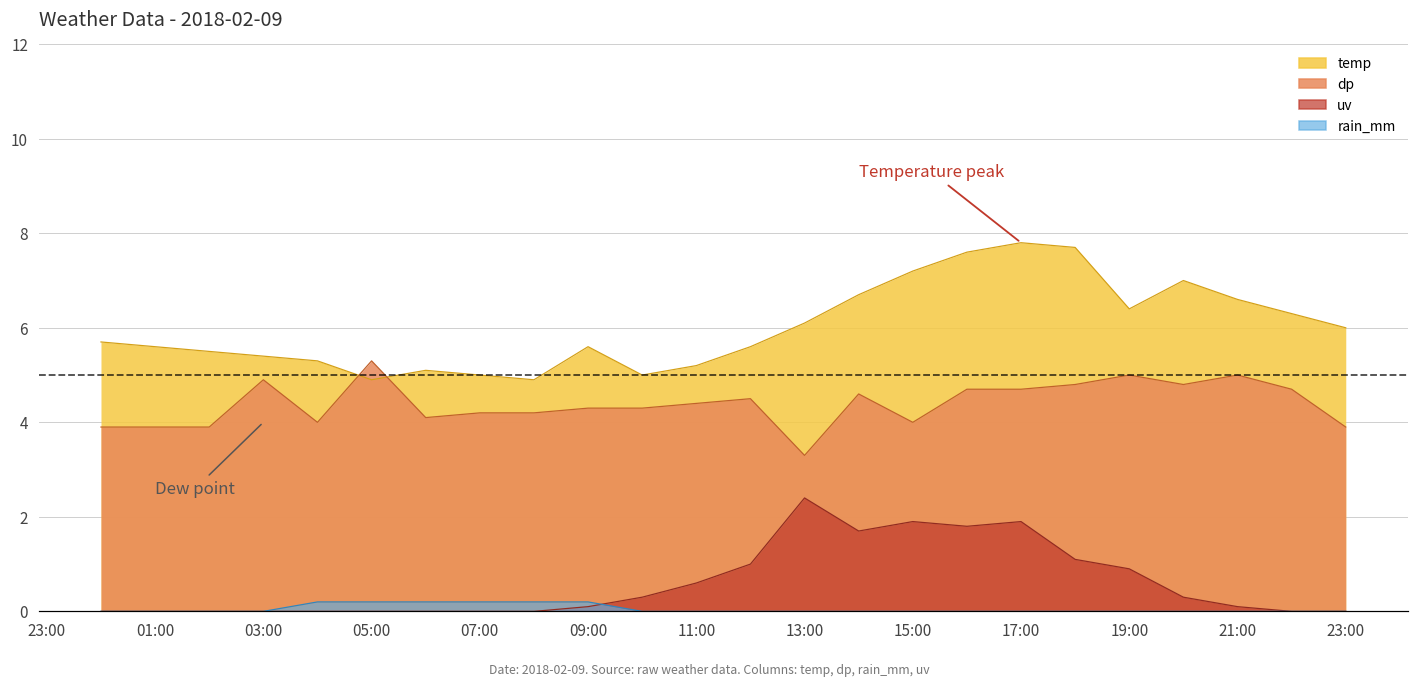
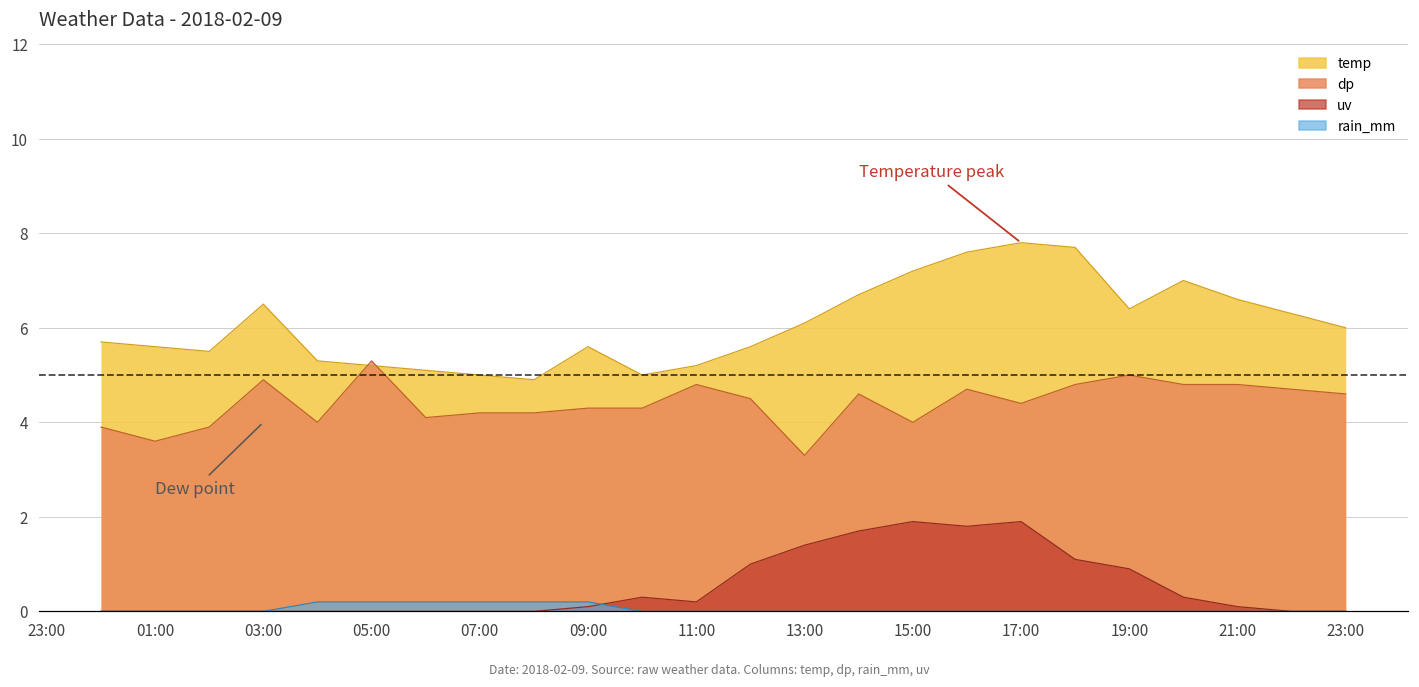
dp, 01:00: 3.9 -> 3.6
temp, 03:00: 5.4 -> 6.5
temp, 05:00: 4.9 -> 5.2
dp, 11:00: 4.4 -> 4.8
uv, 11:00: 0.6 -> 0.2
uv, 13:00: 2.4 -> 1.4
dp, 17:00: 4.7 -> 4.4
dp, 21:00: 5.0 -> 4.8
dp, 23:00: 3.9 -> 4.6
